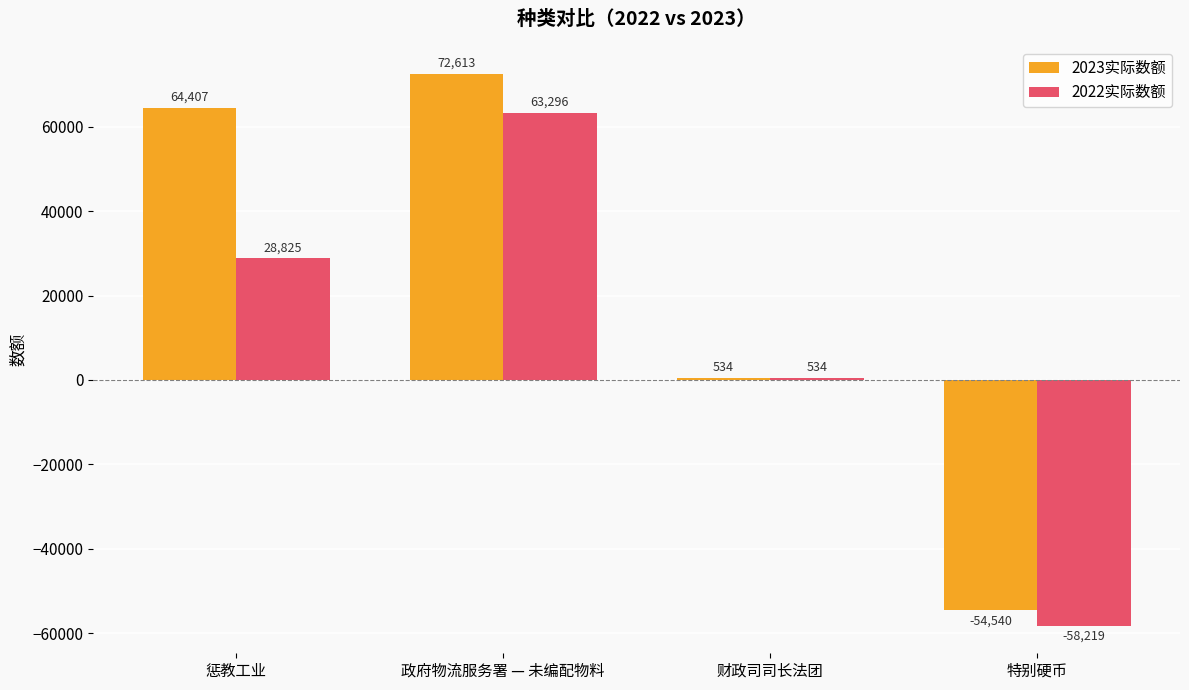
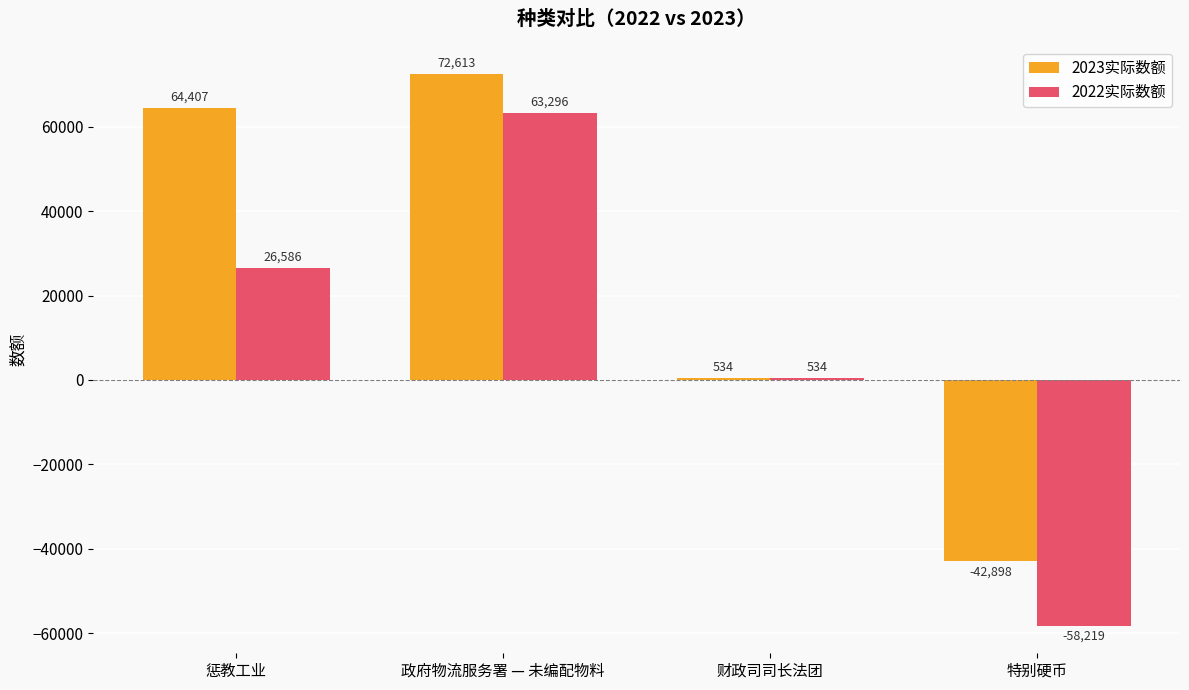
2022实际数额, 惩教工业: 28,825 -> 26,586
2023实际数额, 特别硬币: -54,540 -> -42,898
